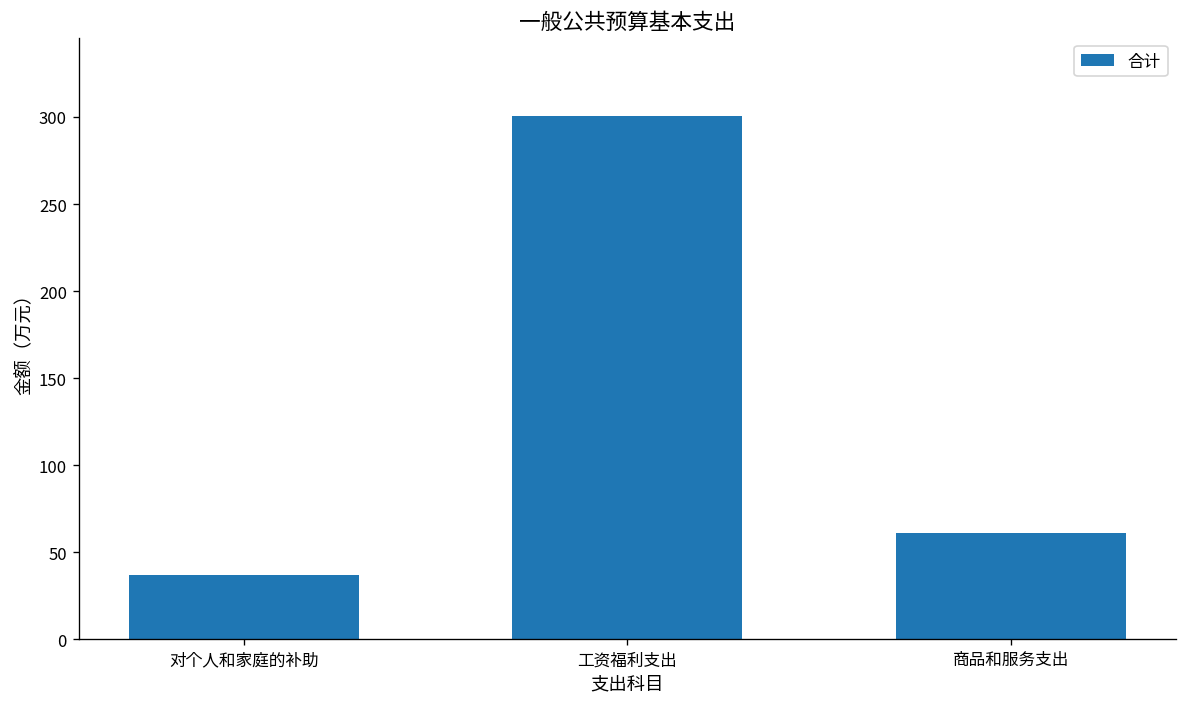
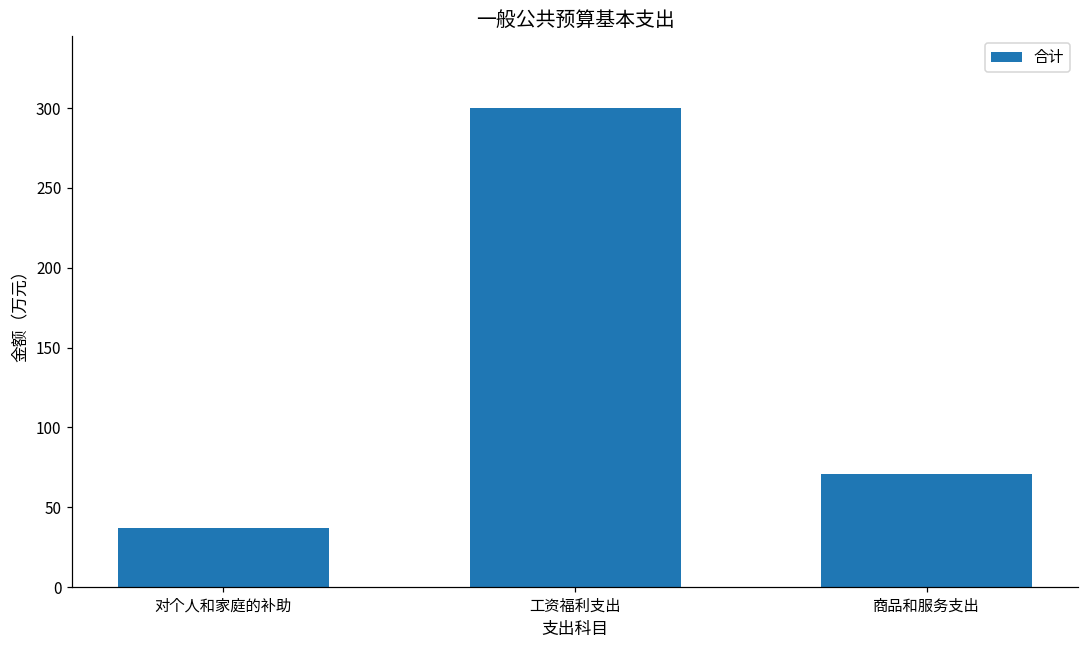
商品和服务支出: 61 -> 71
